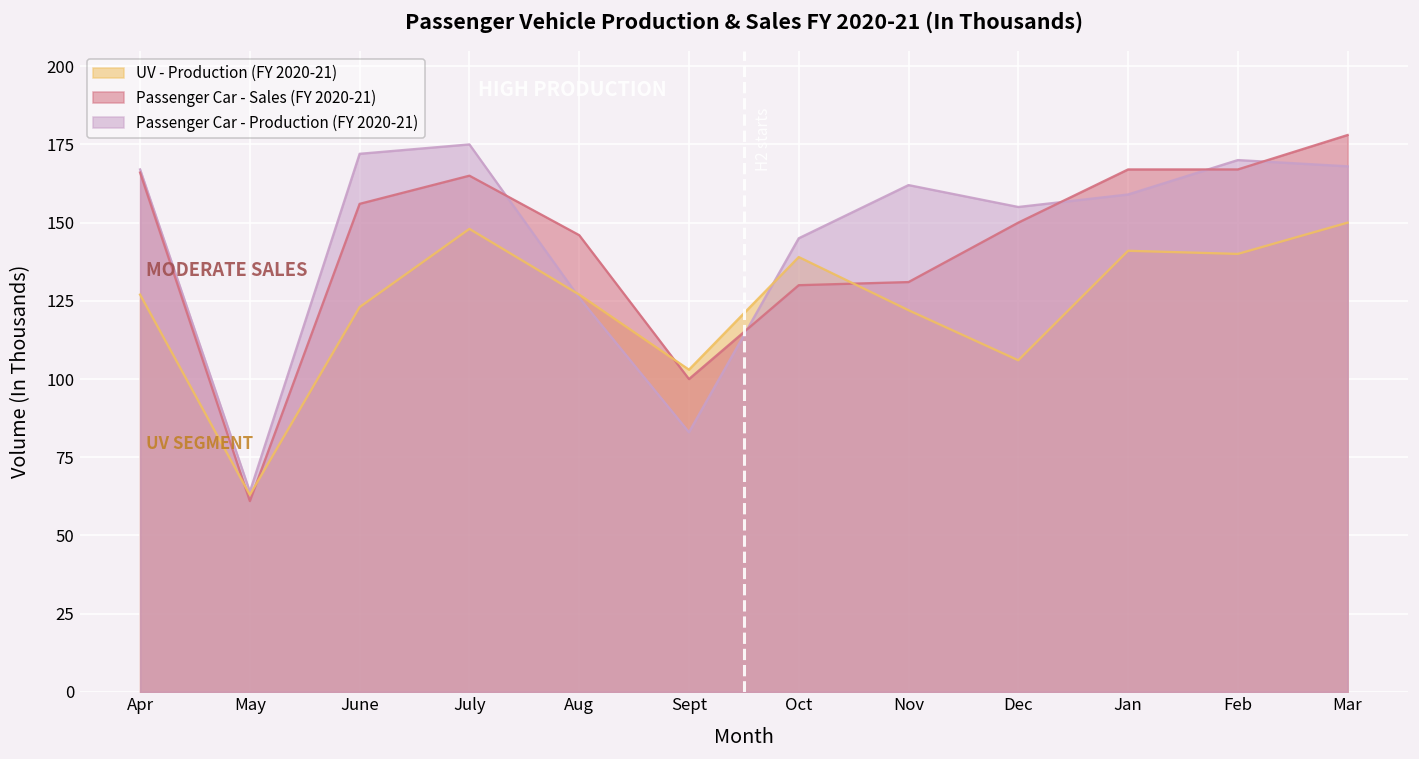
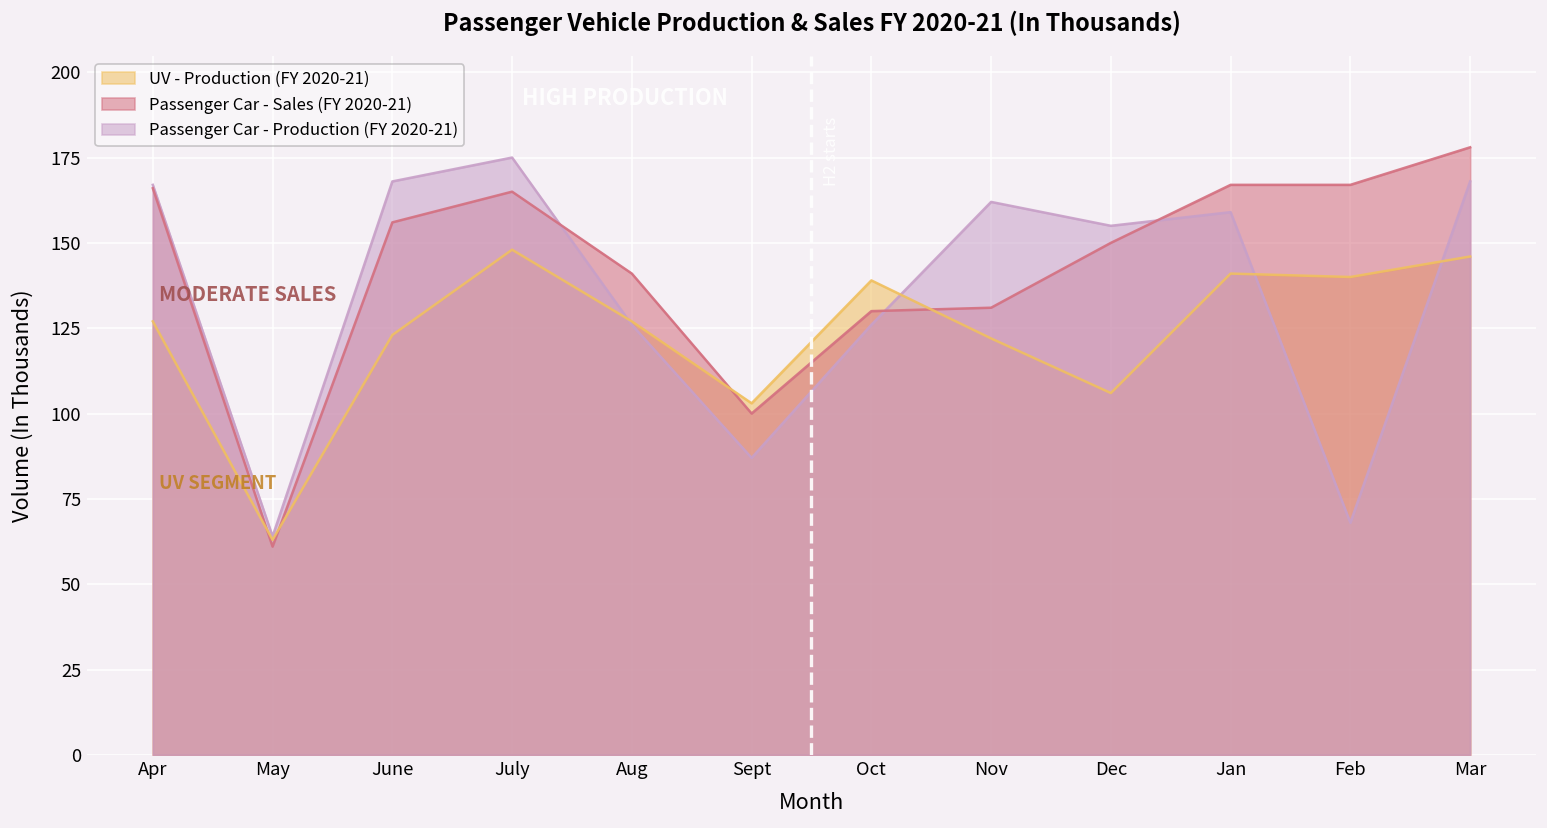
Passenger Car - Production (FY 2020-21), June: 172 -> 168
Passenger Car - Sales (FY 2020-21), Aug: 146 -> 141
Passenger Car - Production (FY 2020-21), Sept: 83 -> 87
Passenger Car - Production (FY 2020-21), Oct: 145 -> 126
Passenger Car - Production (FY 2020-21), Feb: 170 -> 68
UV - Production (FY 2020-21), Mar: 150 -> 146
